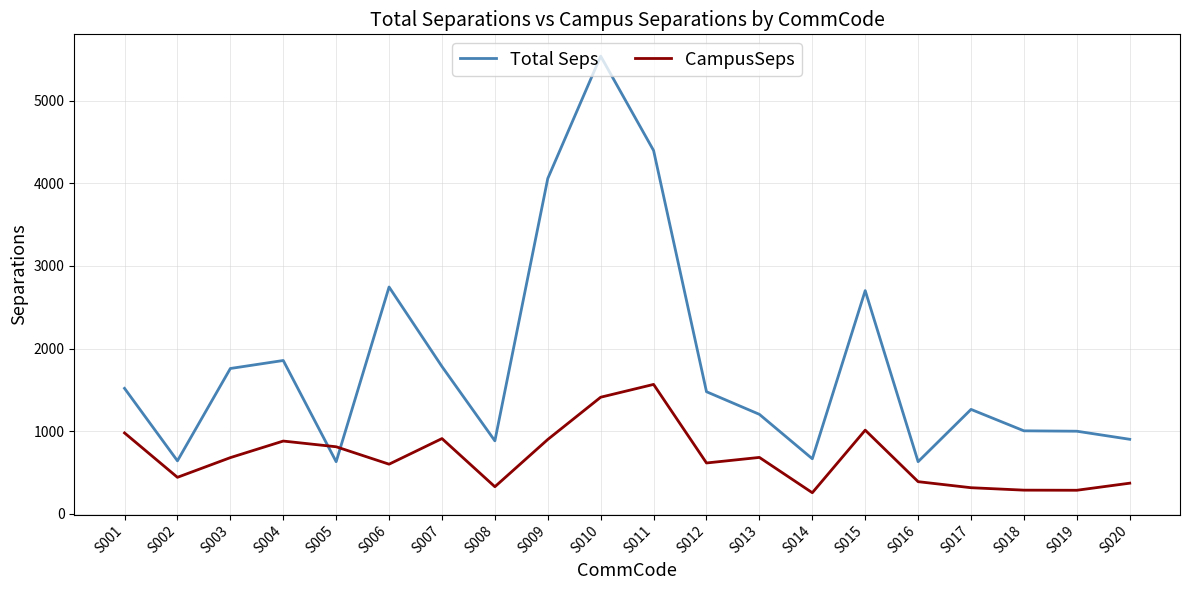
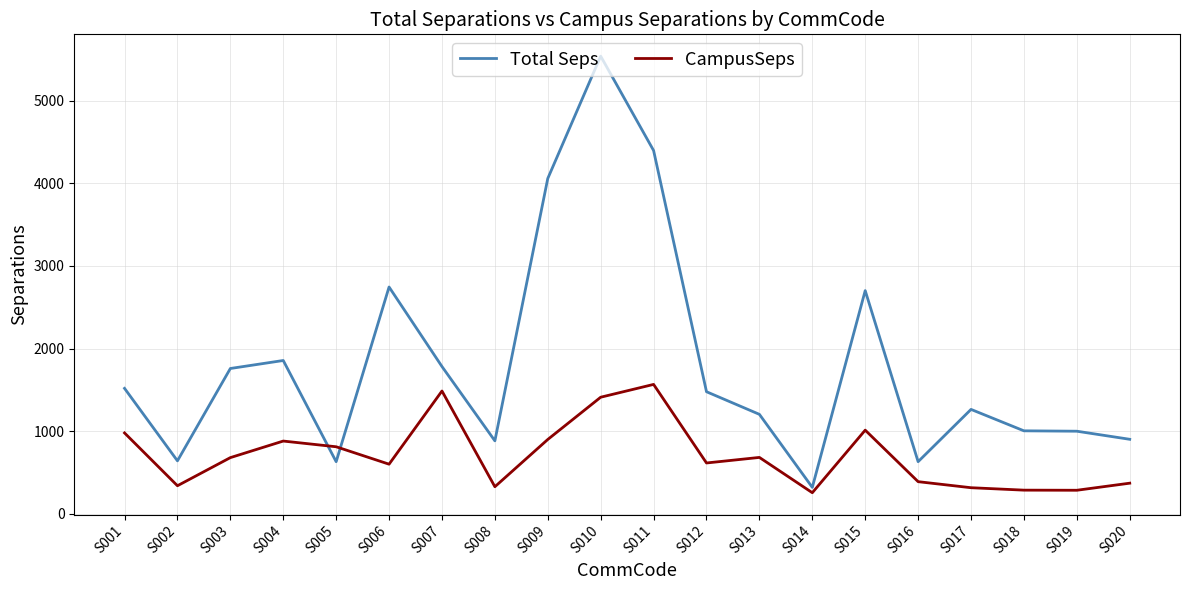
CampusSeps, S002: 400 -> 300
CampusSeps, S007: 900 -> 1500
Total Seps, S014: 700 -> 300
